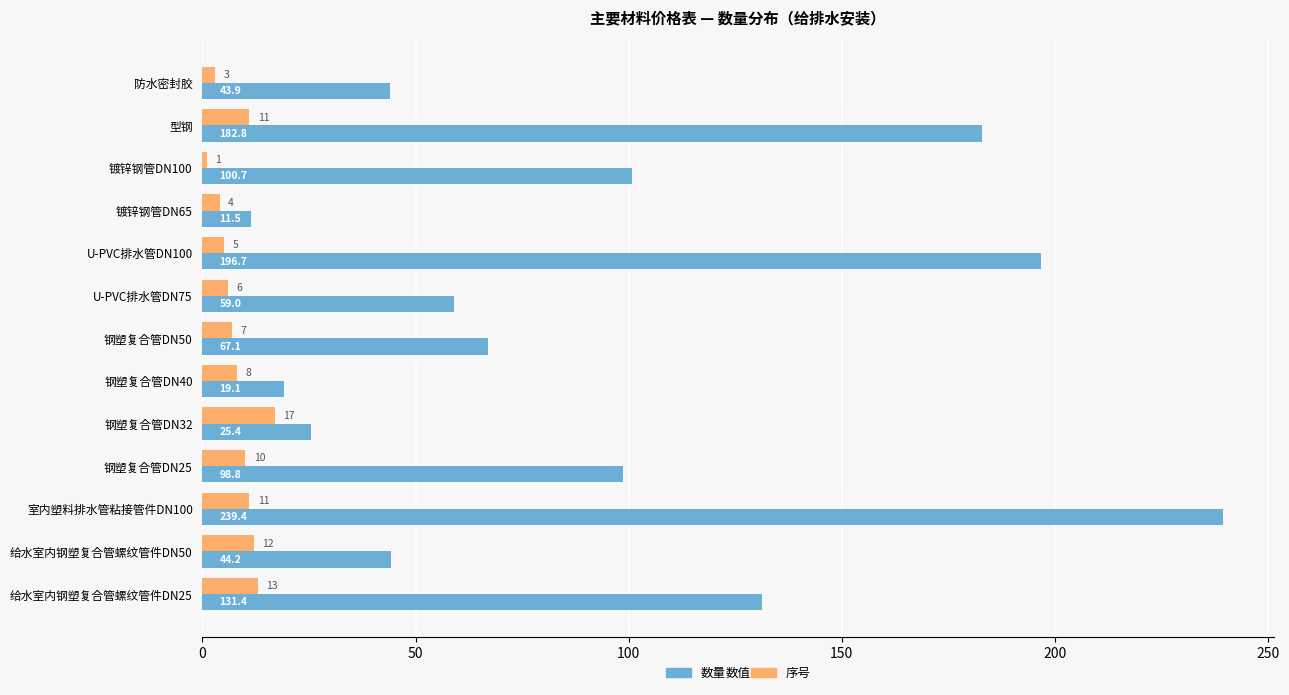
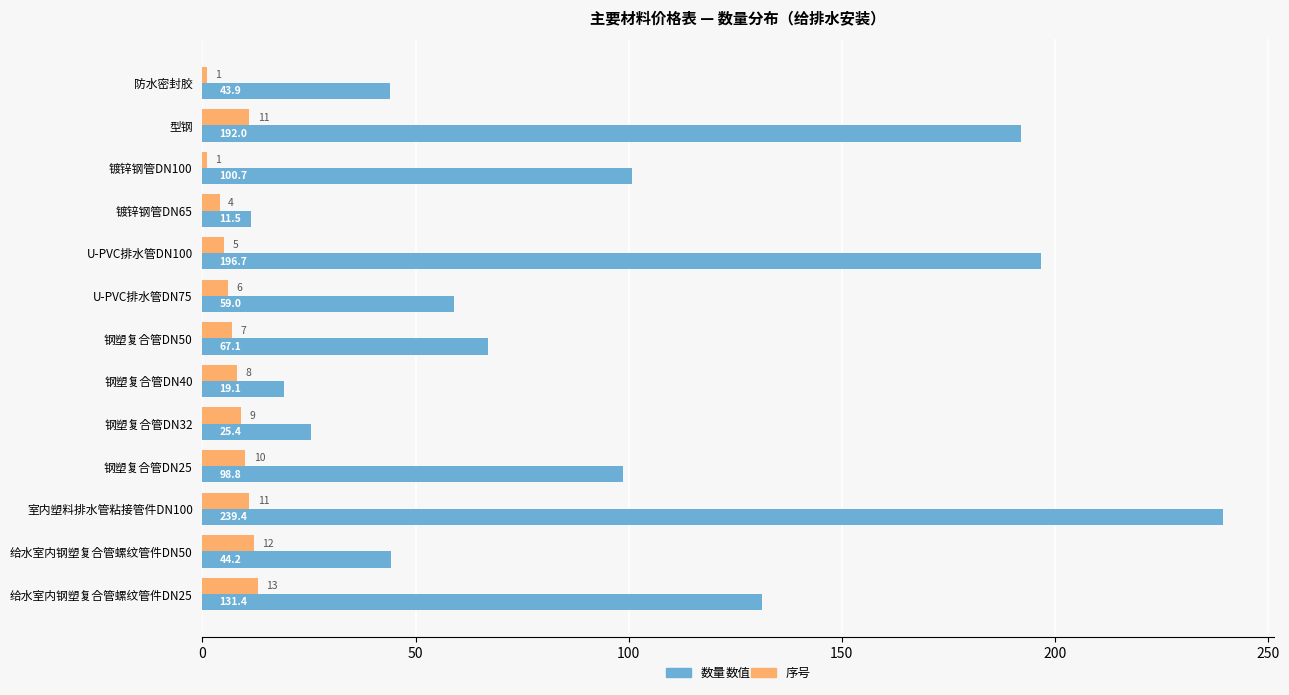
序号, 防水密封胶: 3 -> 1
数量, 型钢: 182.8 -> 192.0
序号, 钢塑复合管DN32: 17 -> 9
